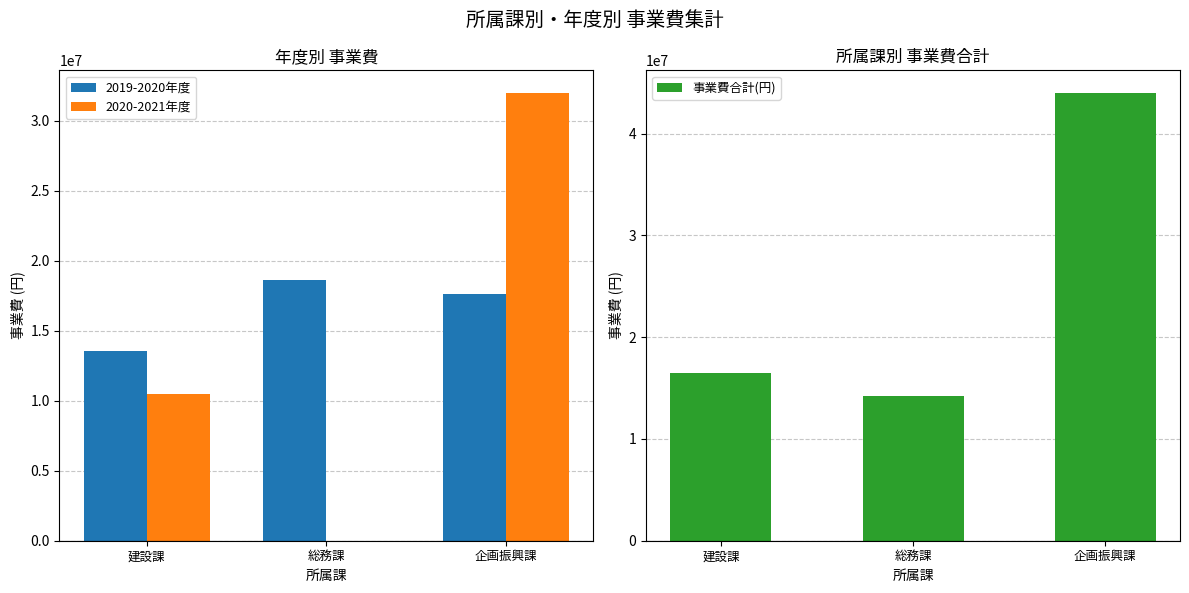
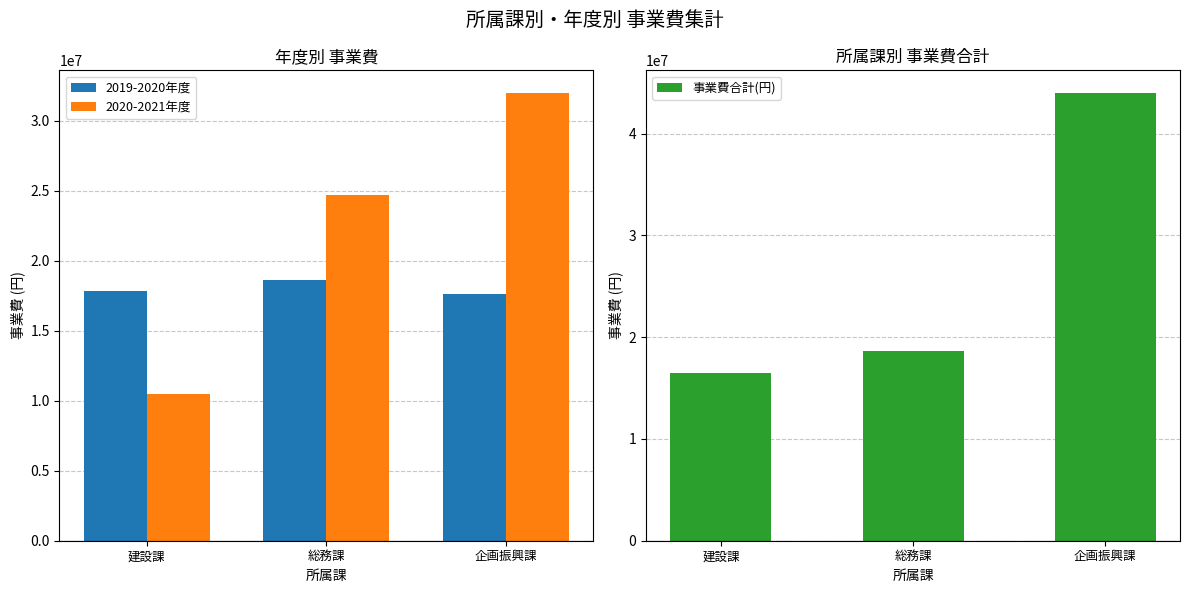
年度別 事業費, 2019-2020年度, 建設課: 13500000 -> 17900000
年度別 事業費, 2020-2021年度, 総務課: 0 -> 24700000
所属課別 事業費合計, 総務課: 14200000 -> 18600000
